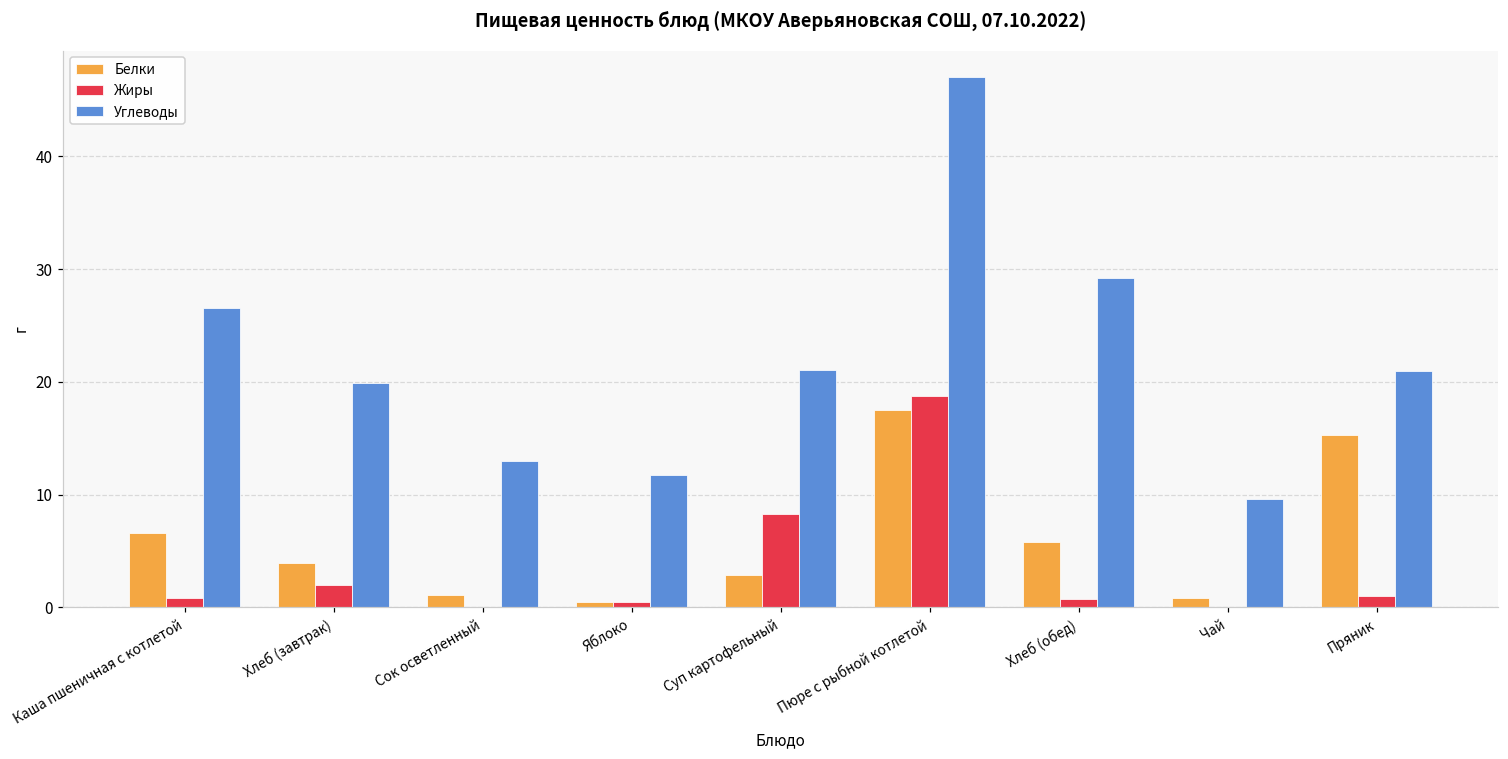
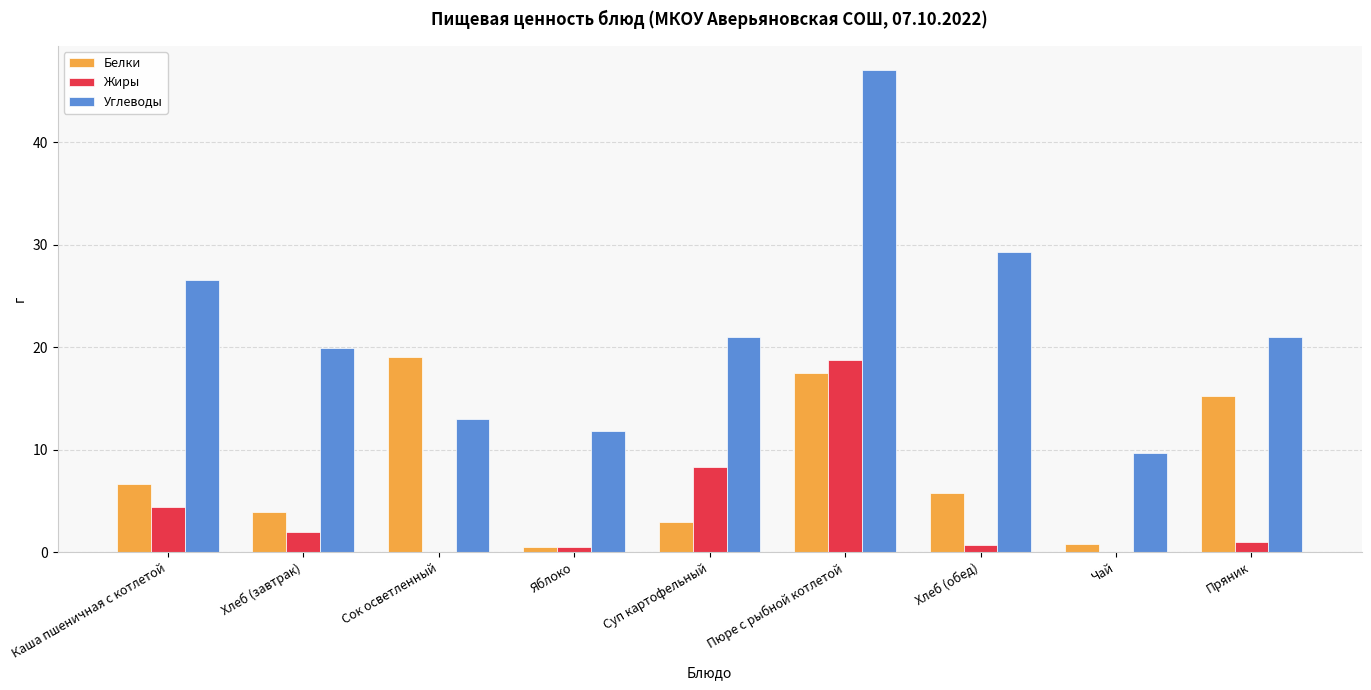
Жиры, Каша пшеничная с котлетой: 0.9 -> 4.4
Белки, Сок осветленный: 1.1 -> 19.1
